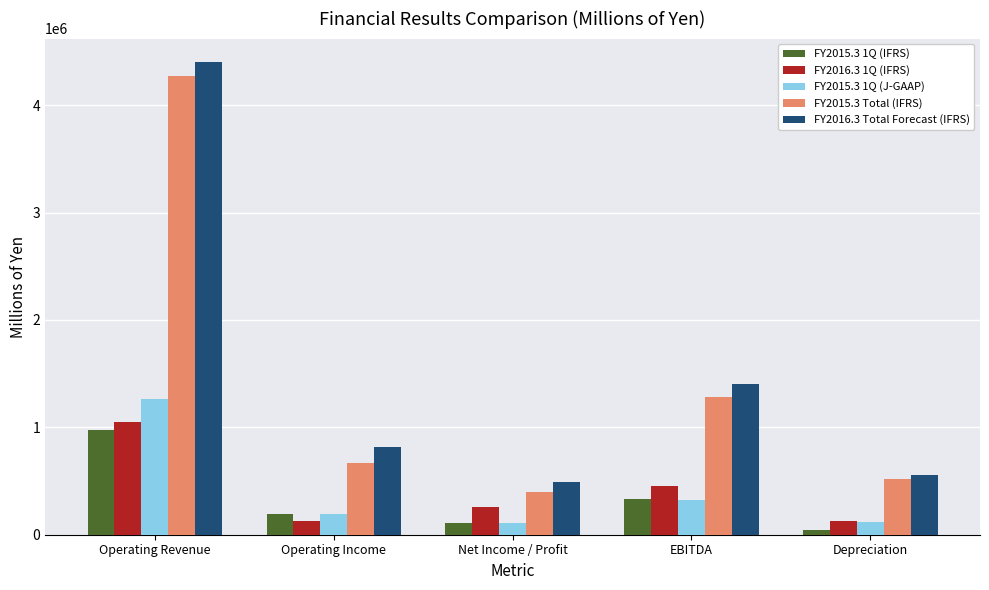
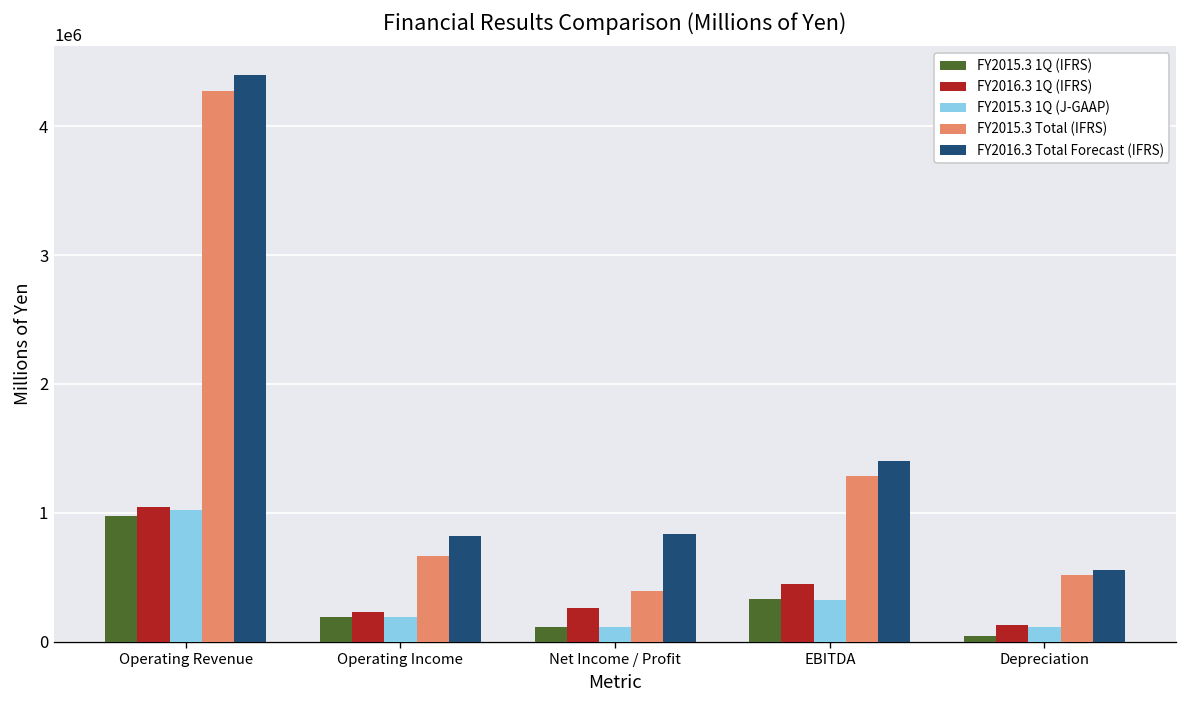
FY2015.3 1Q (J-GAAP), Operating Revenue: 1270000 -> 1020000
FY2016.3 1Q (IFRS), Operating Income: 130000 -> 230000
FY2016.3 Total Forecast (IFRS), Net Income / Profit: 490000 -> 840000
